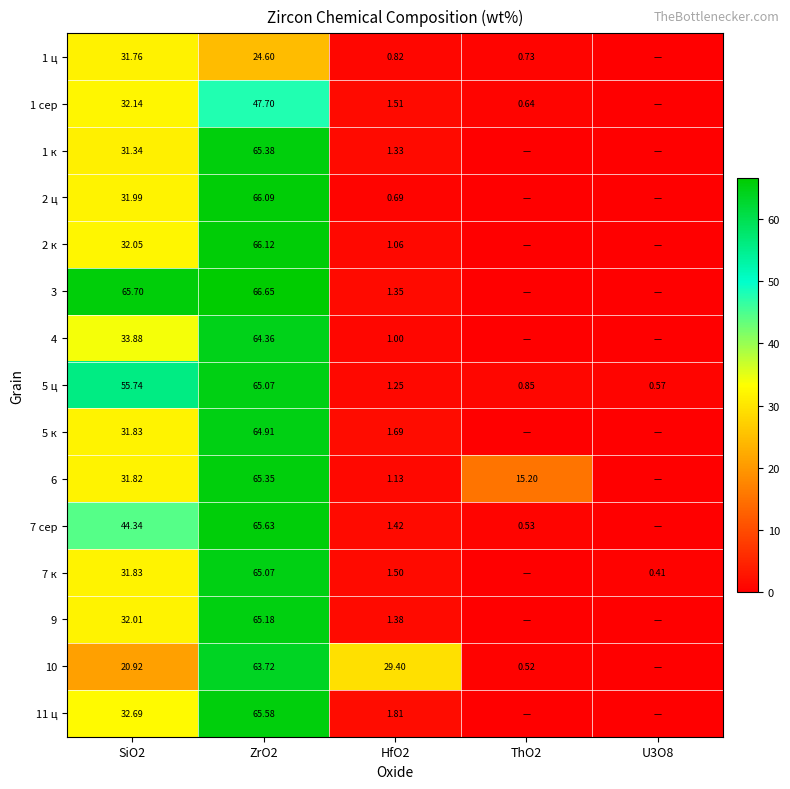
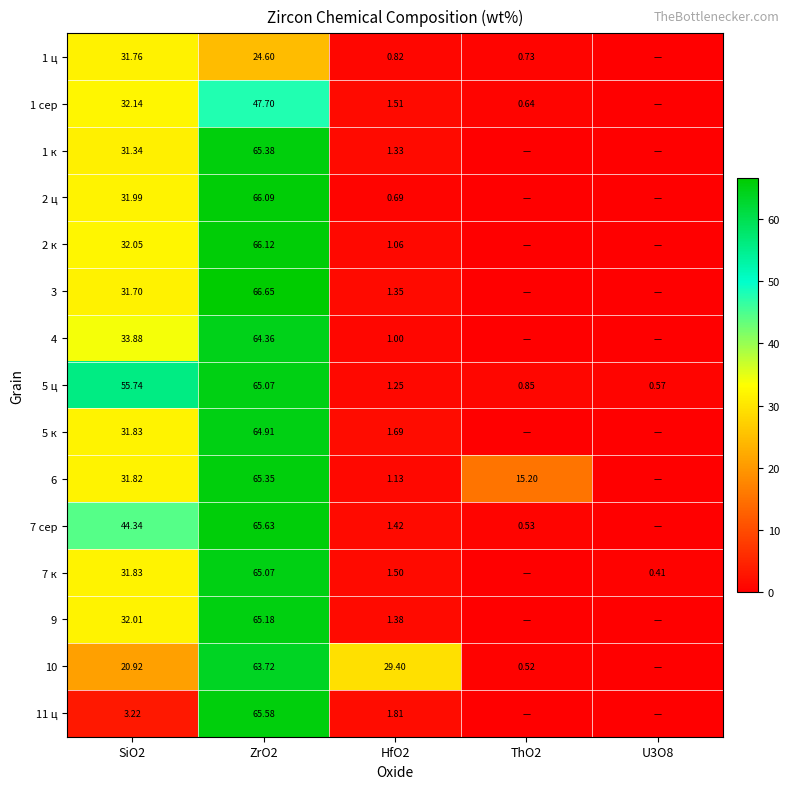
3, SiO2: 65.70 -> 31.70
11 ц, SiO2: 32.69 -> 3.22
